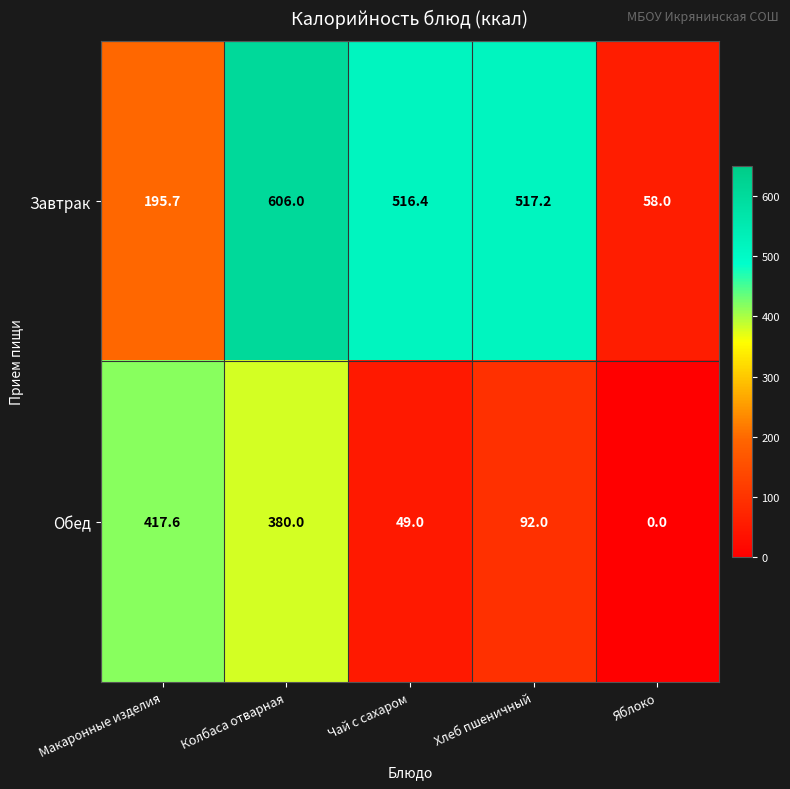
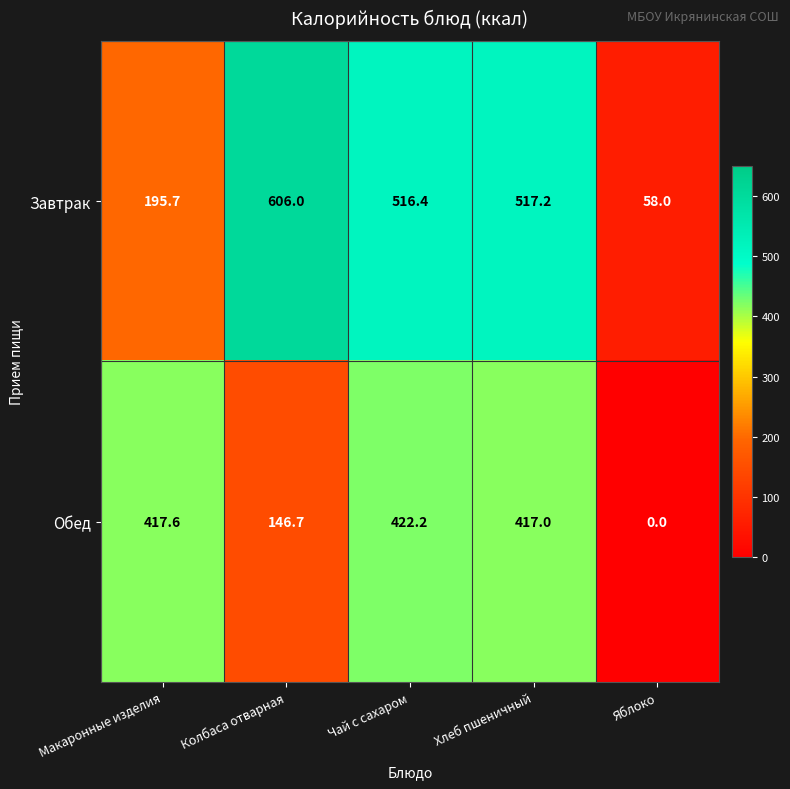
Обед, Колбаса отварная: 380.0 -> 146.7
Обед, Чай с сахаром: 49.0 -> 422.2
Обед, Хлеб пшеничный: 92.0 -> 417.0
